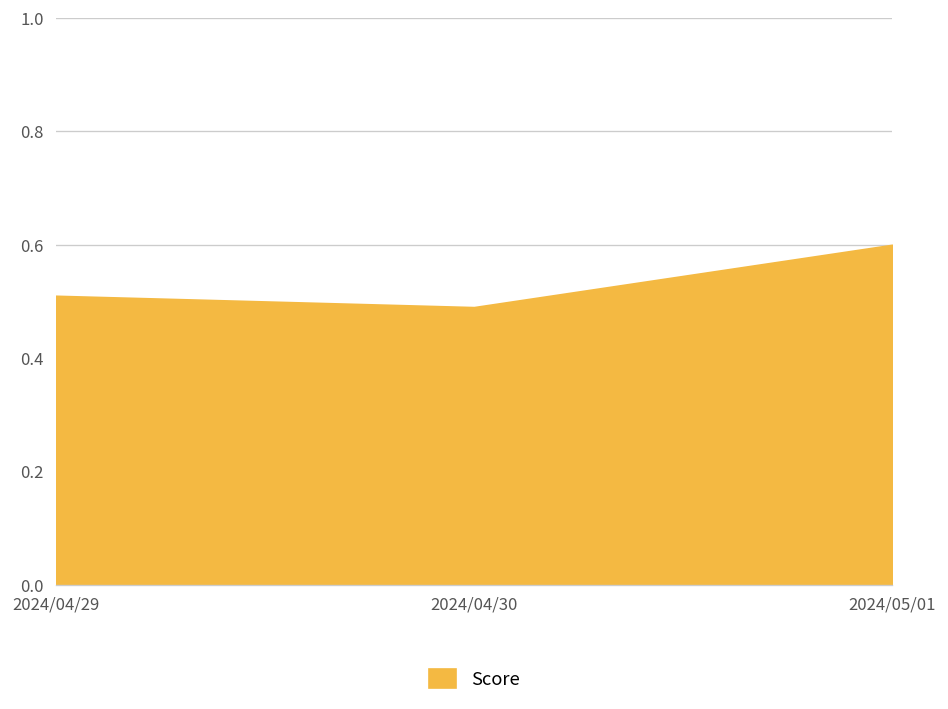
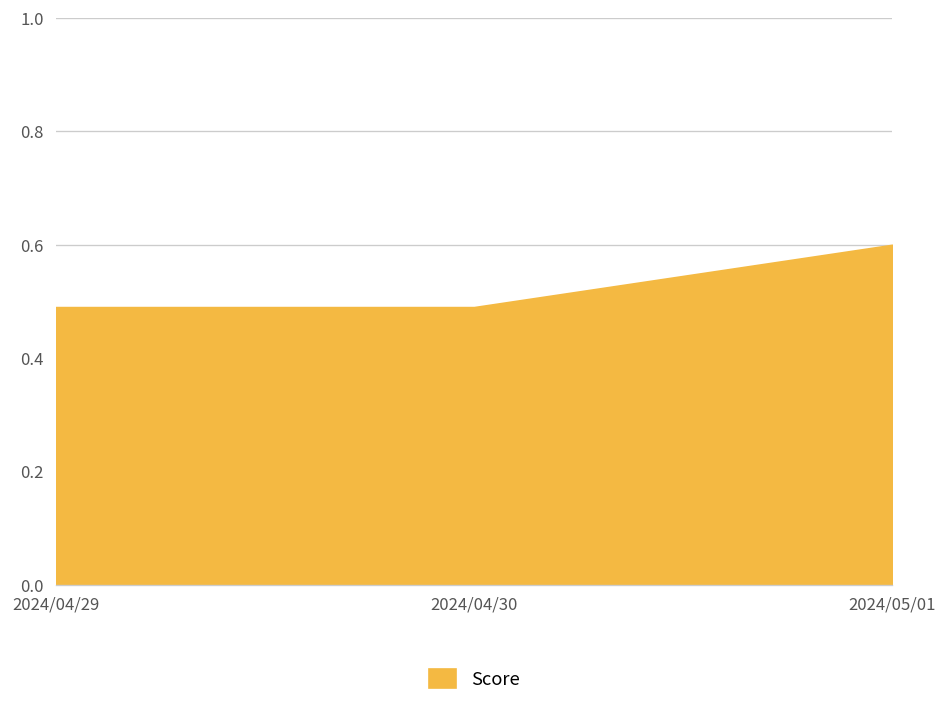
2024/04/29: 0.51 -> 0.49
